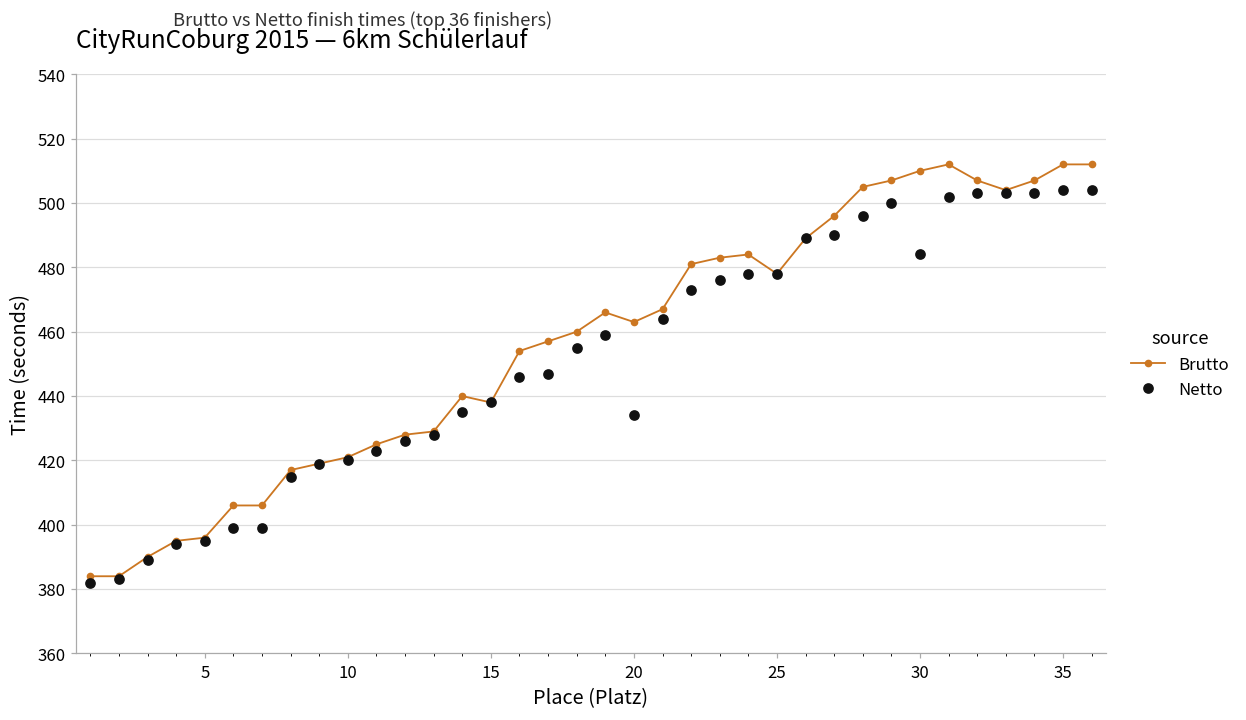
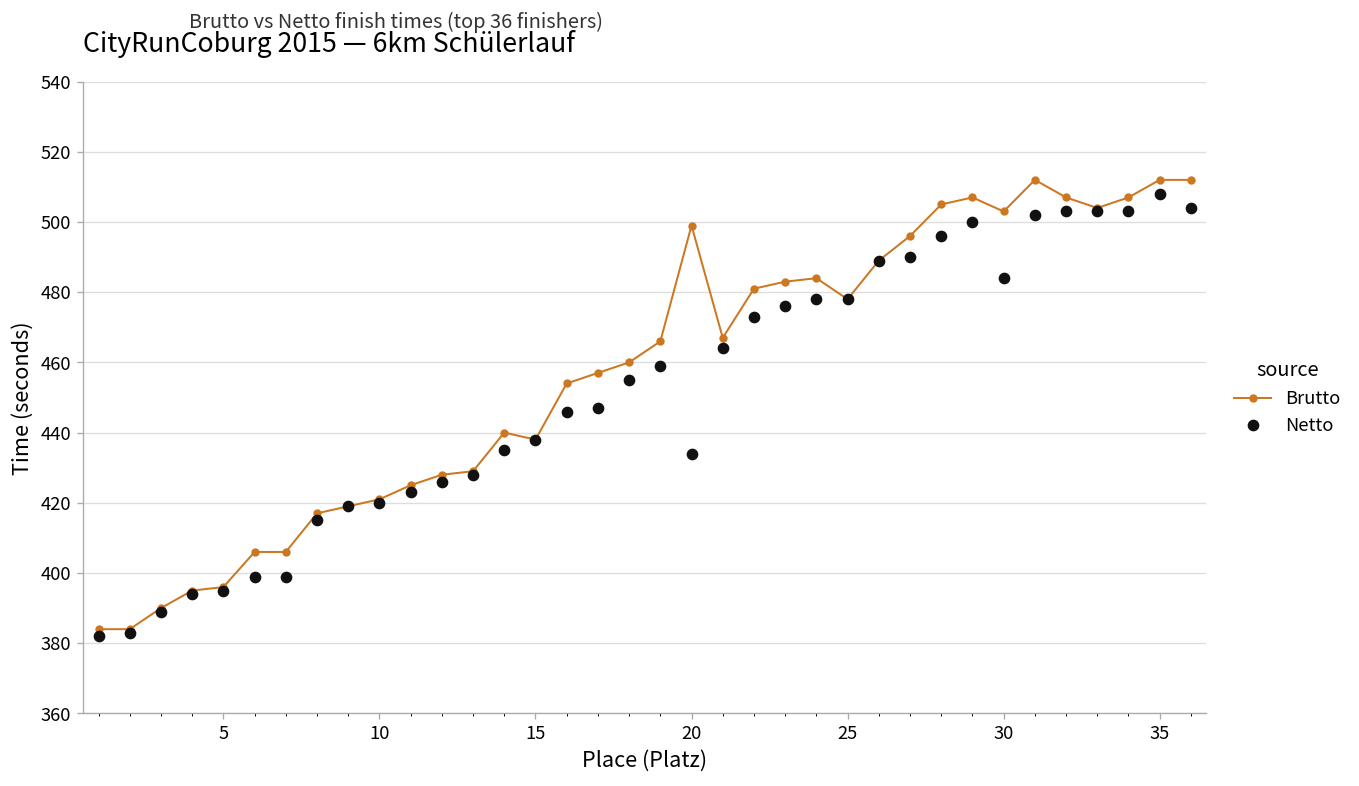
Brutto, 20: 463 -> 499
Brutto, 30: 510 -> 503
Netto, 35: 504 -> 508
